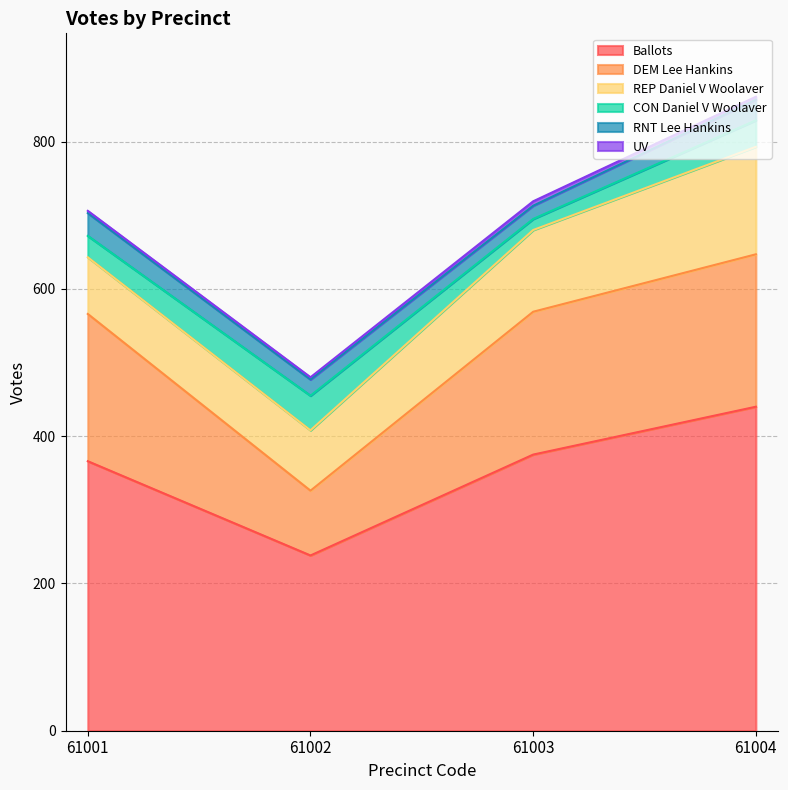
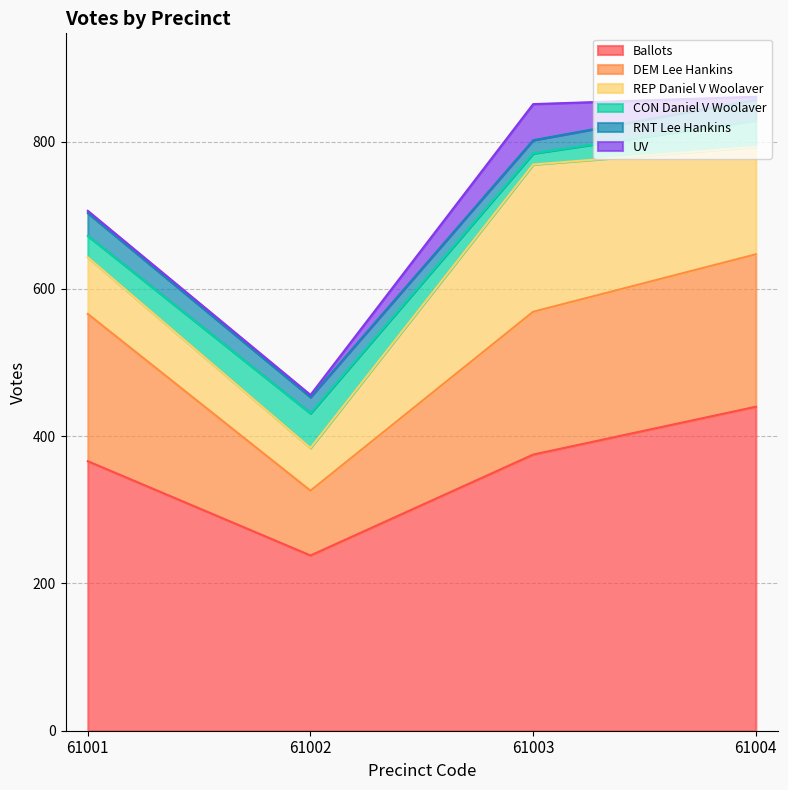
REP Daniel V Woolaver, 61002: 80 -> 60
REP Daniel V Woolaver, 61003: 110 -> 200
UV, 61003: 10 -> 50
